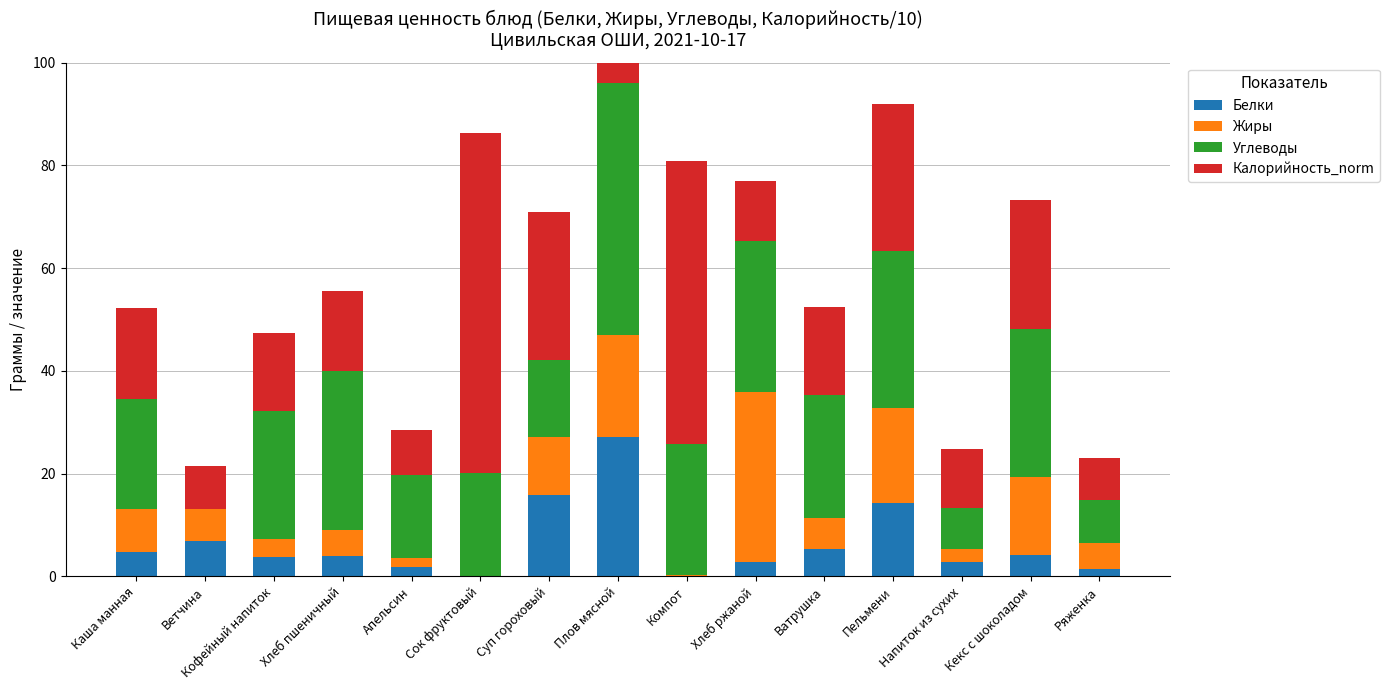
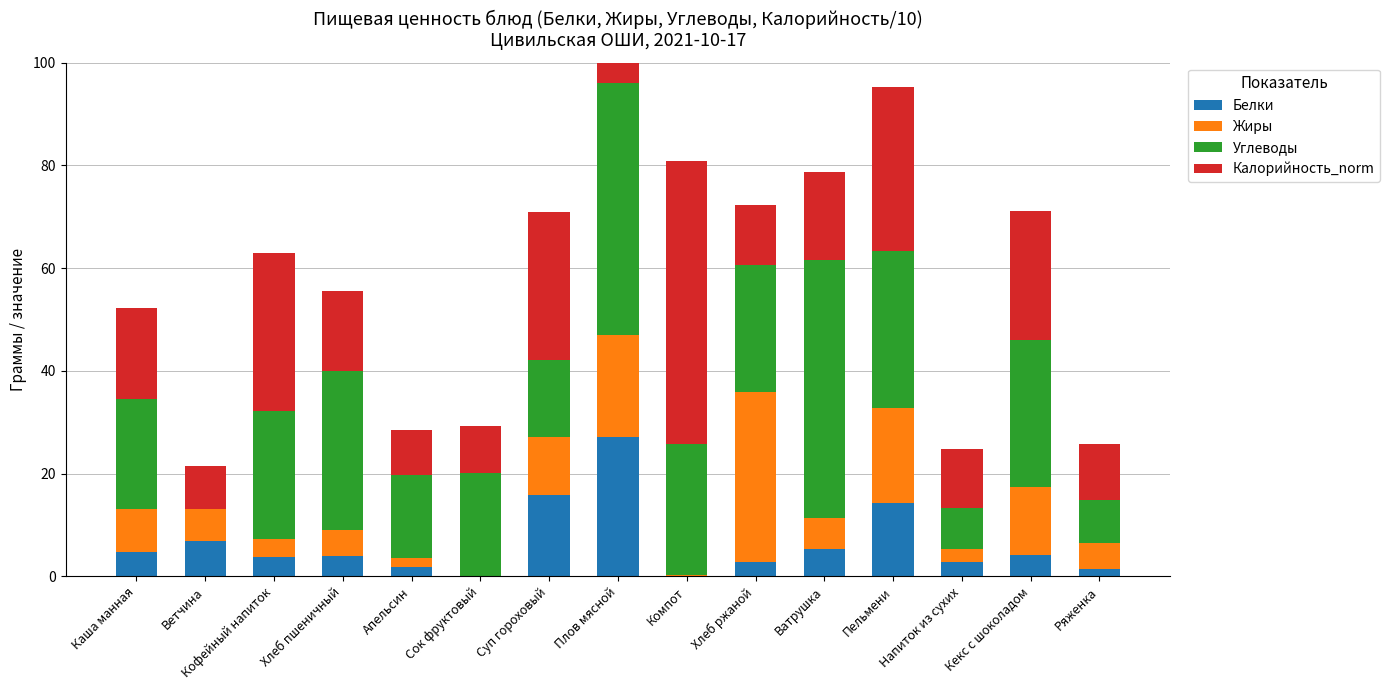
Калорийность_norm, Кофейный напиток: 15 -> 31
Калорийность_norm, Сок фруктовый: 66 -> 9
Углеводы, Хлеб ржаной: 30 -> 25
Углеводы, Ватрушка: 24 -> 50
Калорийность_norm, Пельмени: 29 -> 32
Жиры, Кекс с шоколадом: 15 -> 13
Калорийность_norm, Ряженка: 8 -> 11
